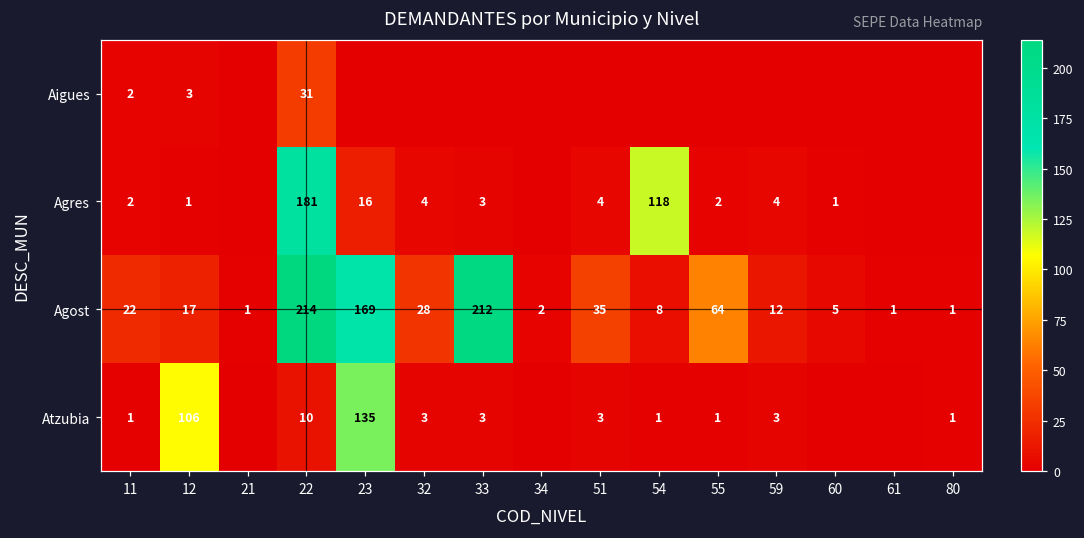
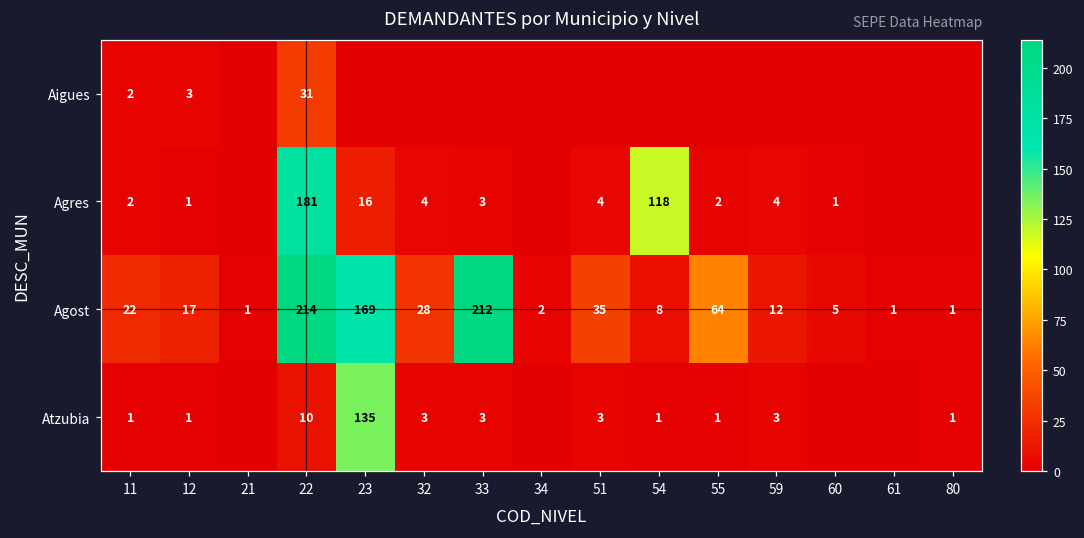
Atzubia, 12: 106 -> 1
